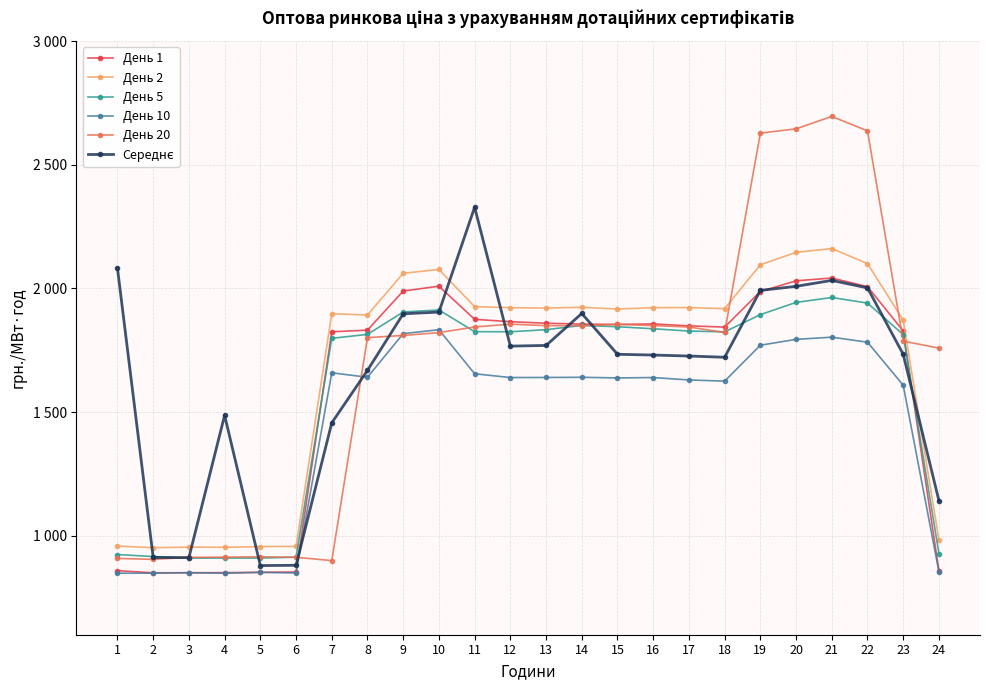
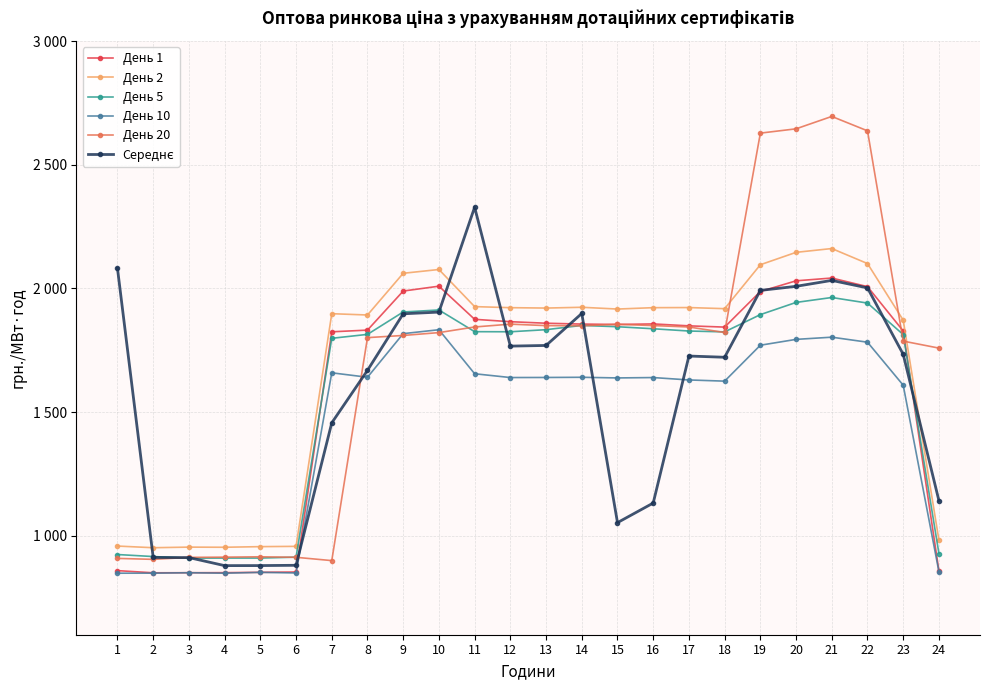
Середнє, 4: 1490 -> 880
Середнє, 15: 1730 -> 1050
Середнє, 16: 1730 -> 1130
